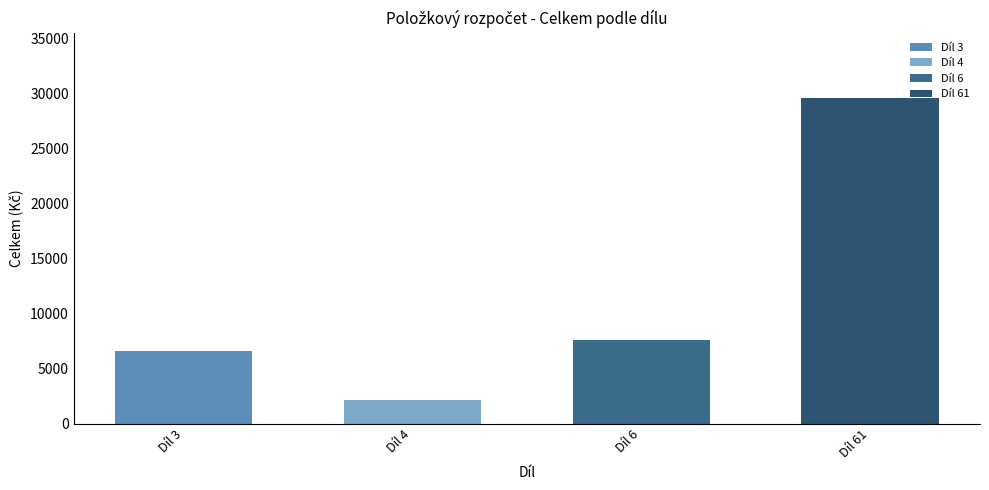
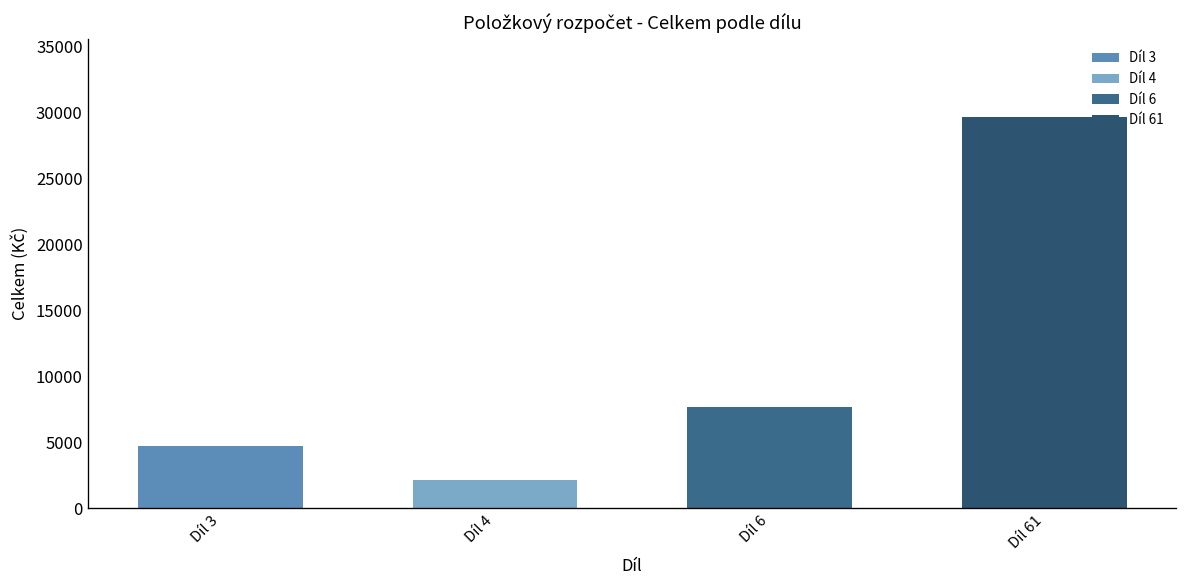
Díl 3: 6600 -> 4700
